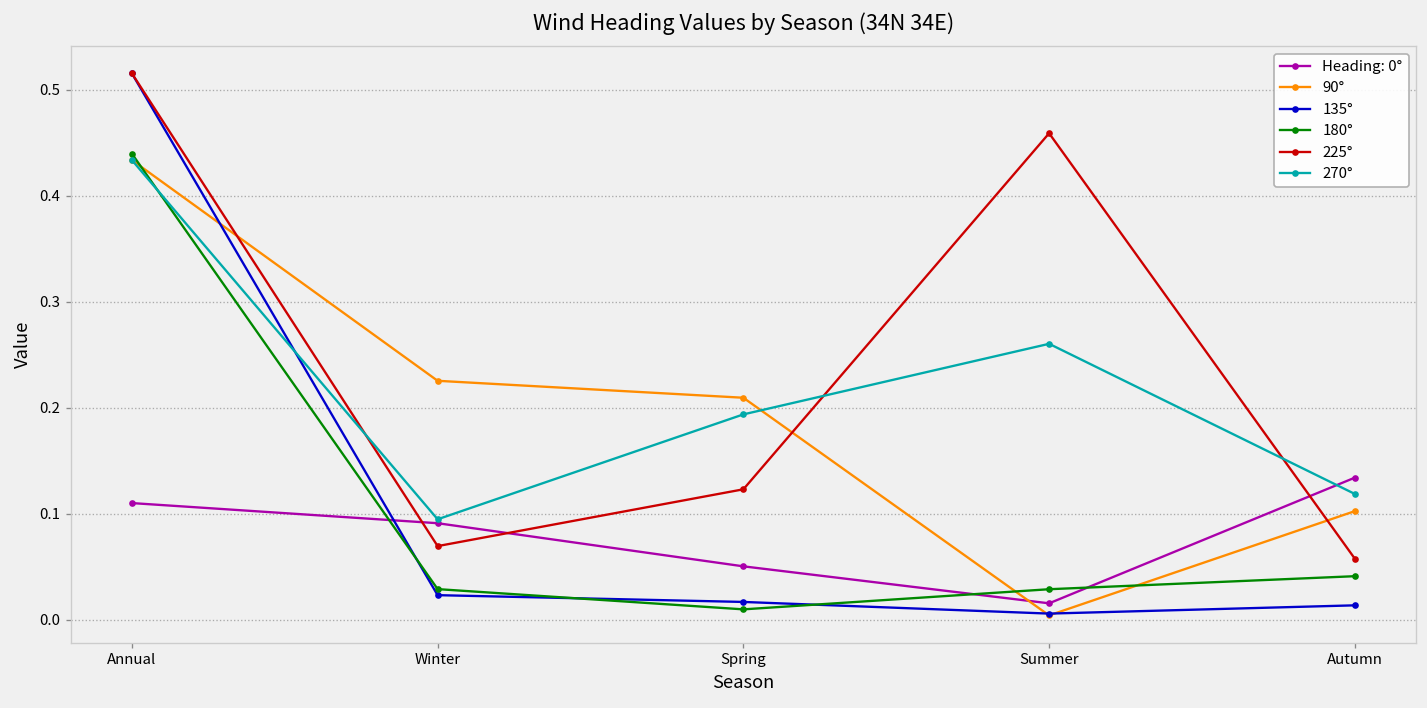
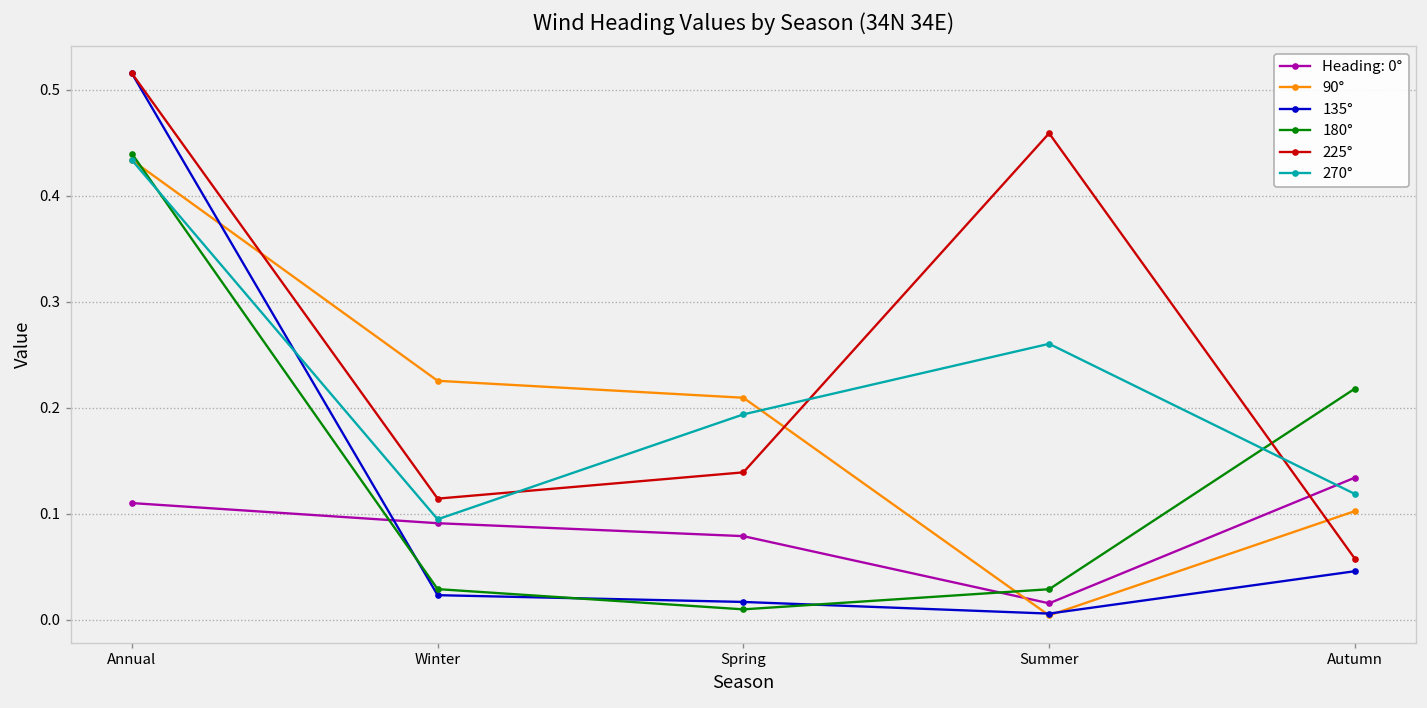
225°, Winter: 0.07 -> 0.11
Heading: 0°, Spring: 0.05 -> 0.08
225°, Spring: 0.12 -> 0.14
135°, Autumn: 0.01 -> 0.05
180°, Autumn: 0.04 -> 0.22
